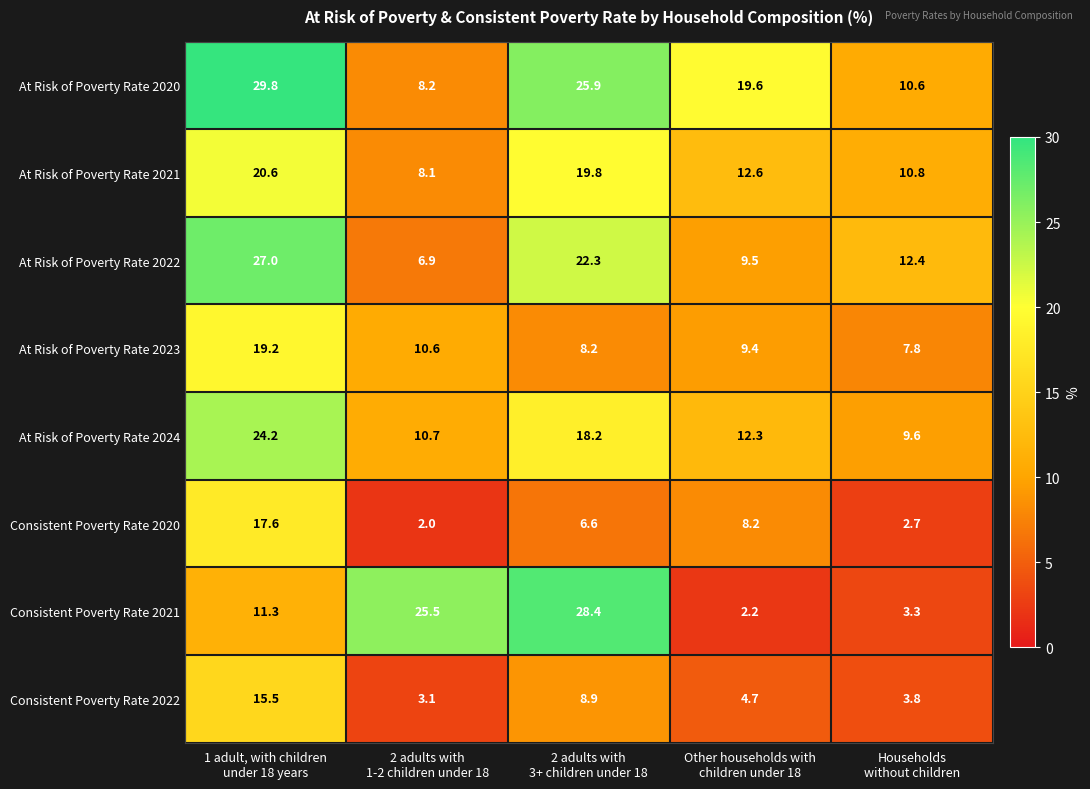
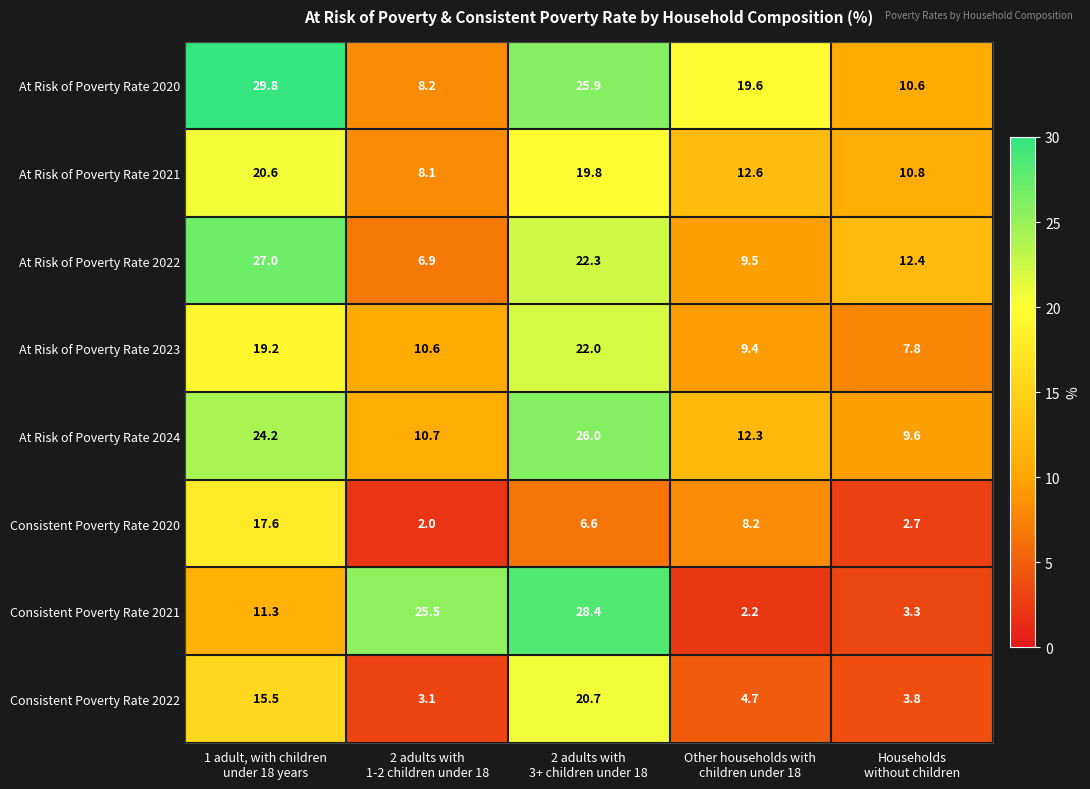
At Risk of Poverty Rate 2023, 2 adults with 3+ children under 18: 8.2 -> 22.0
At Risk of Poverty Rate 2024, 2 adults with 3+ children under 18: 18.2 -> 26.0
Consistent Poverty Rate 2022, 2 adults with 3+ children under 18: 8.9 -> 20.7
